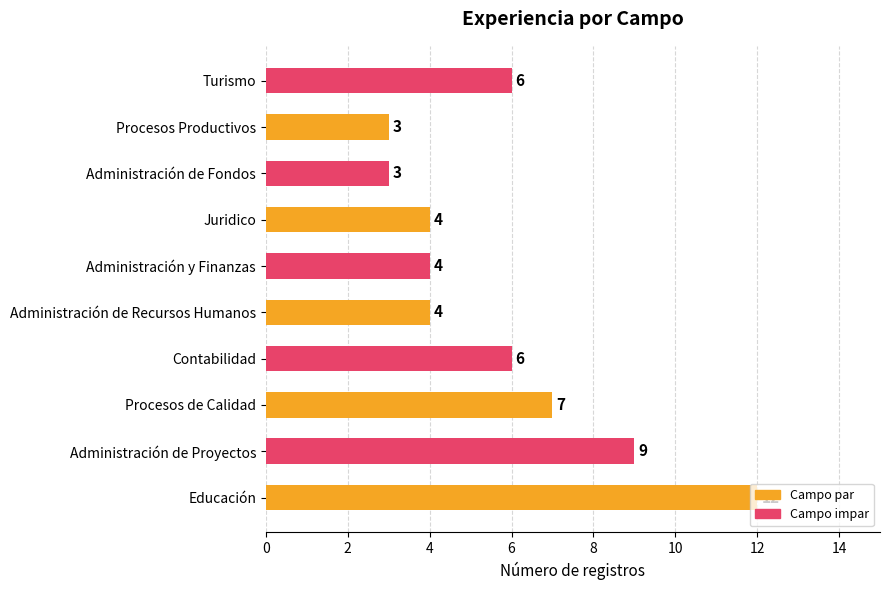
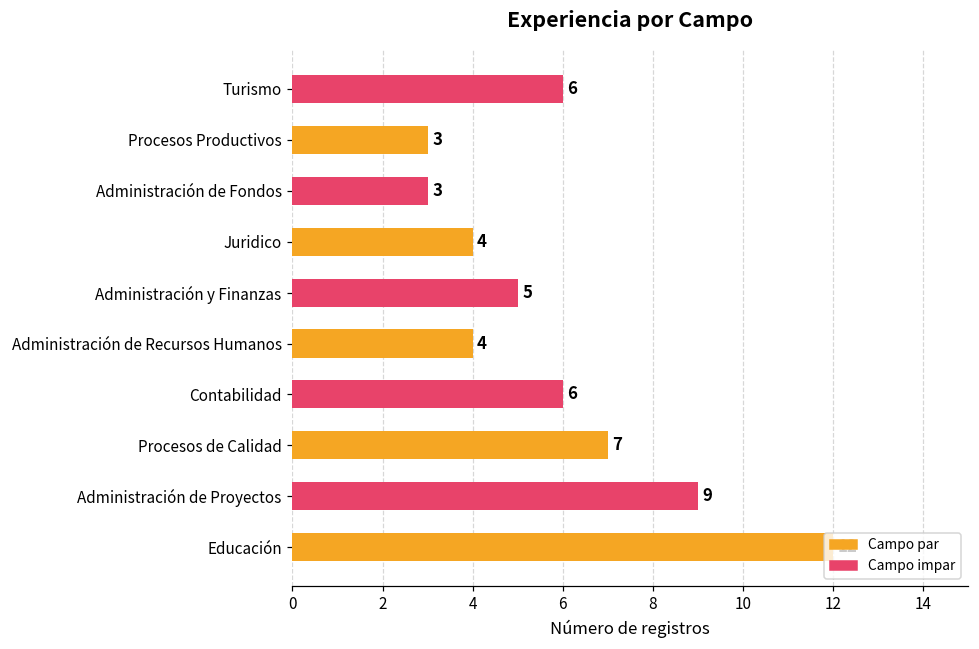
Administración y Finanzas: 4 -> 5
